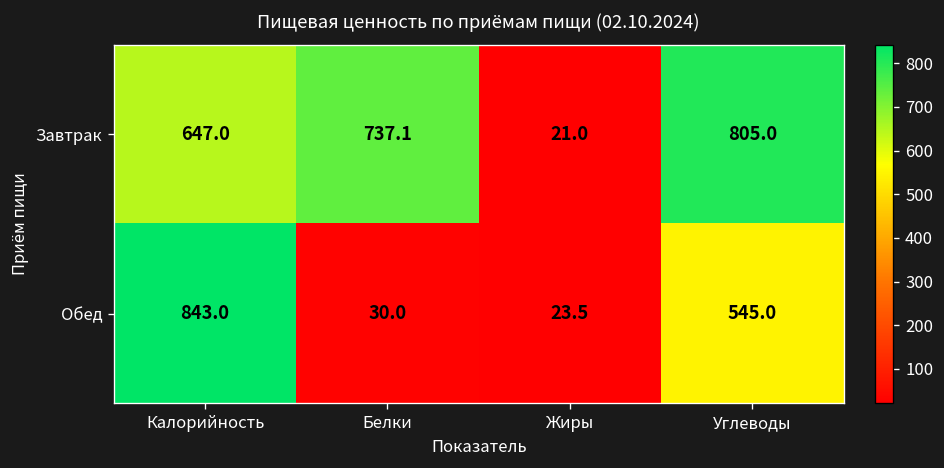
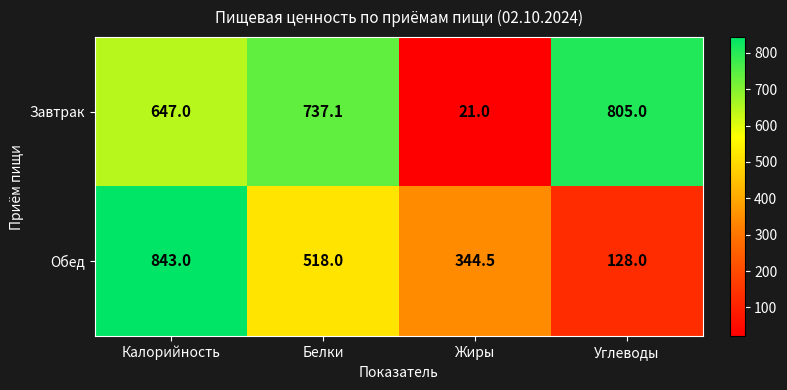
Обед, Белки: 30.0 -> 518.0
Обед, Жиры: 23.5 -> 344.5
Обед, Углеводы: 545.0 -> 128.0
